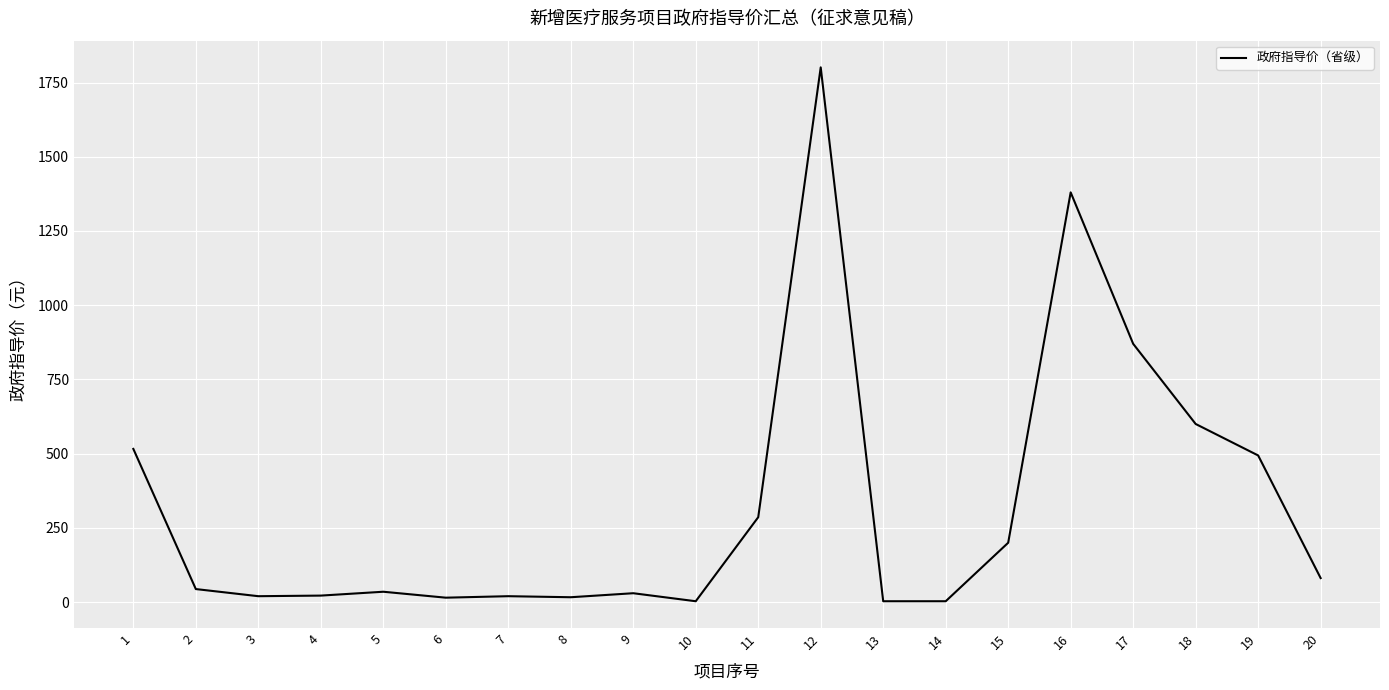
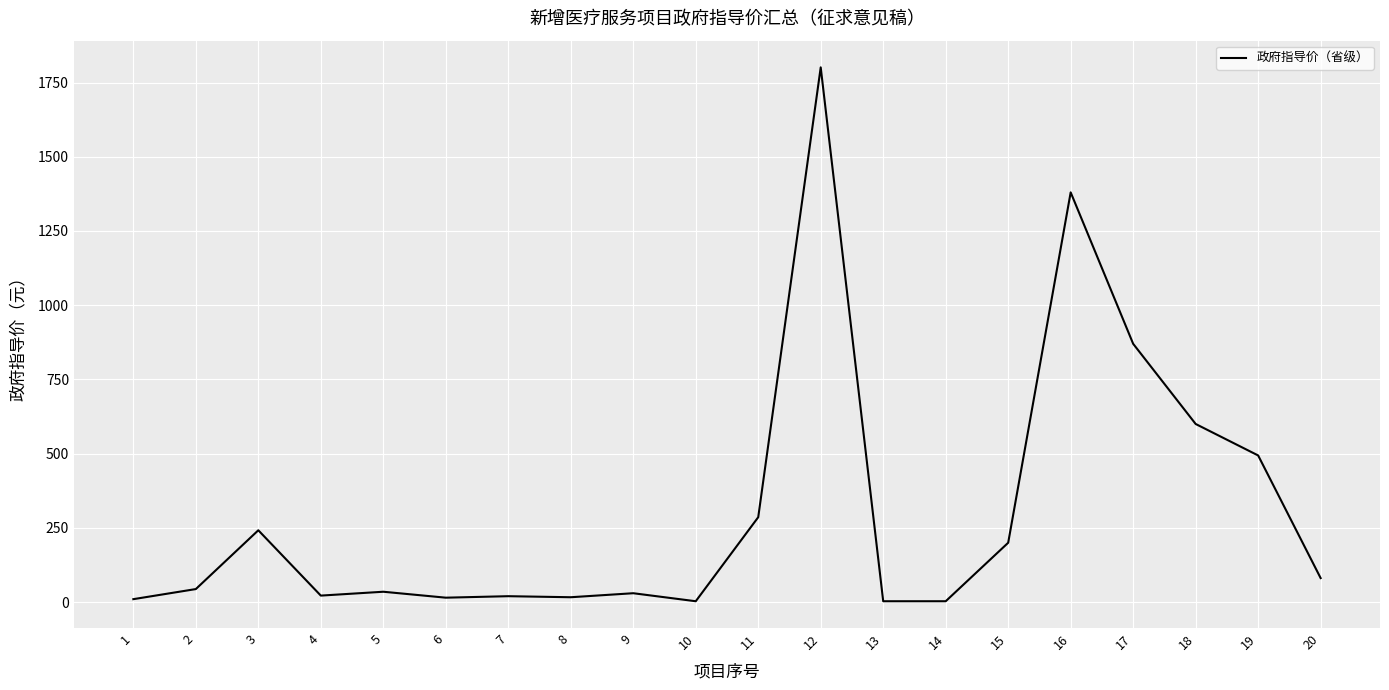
1: 520 -> 10
3: 20 -> 240
